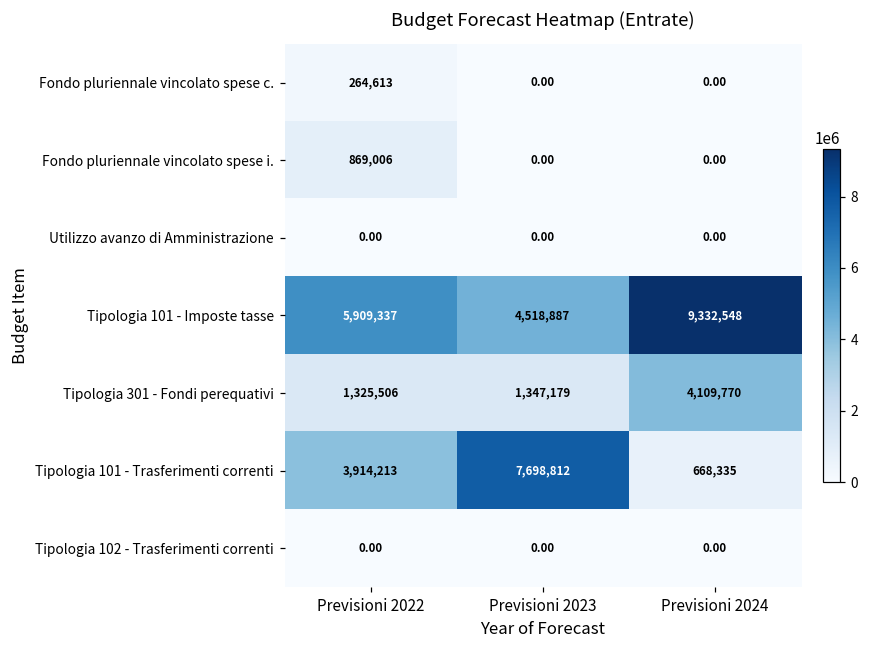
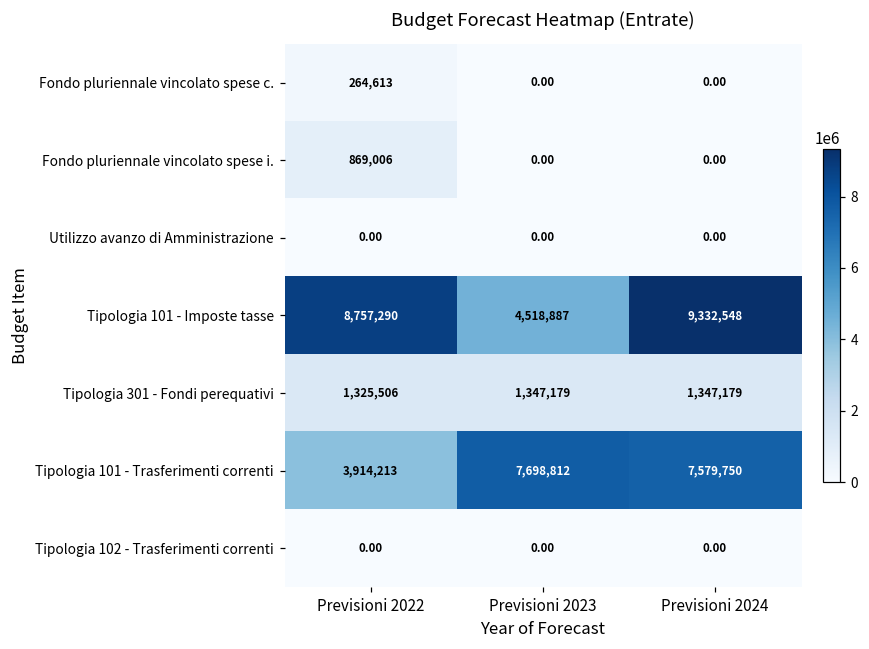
Tipologia 101 - Imposte tasse, Previsioni 2022: 5,909,337 -> 8,757,290
Tipologia 301 - Fondi perequativi, Previsioni 2024: 4,109,770 -> 1,347,179
Tipologia 101 - Trasferimenti correnti, Previsioni 2024: 668,335 -> 7,579,750
